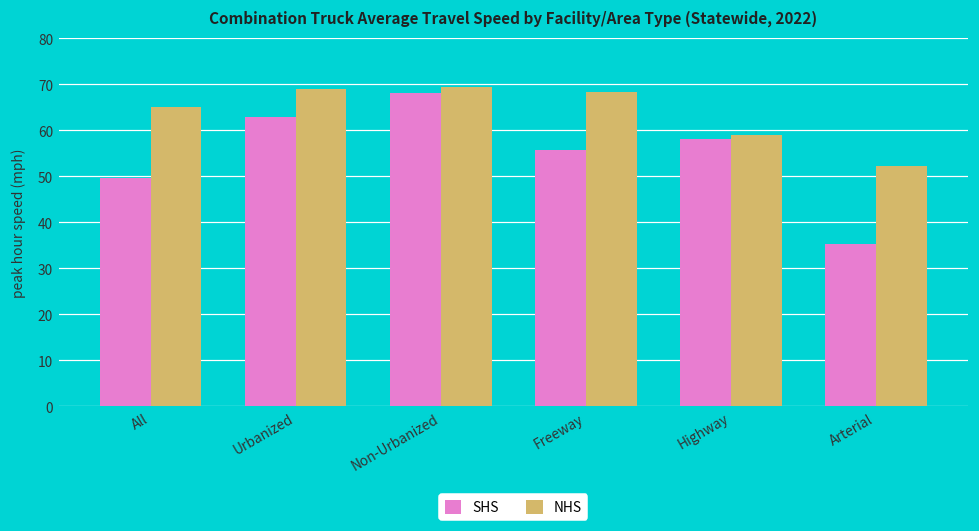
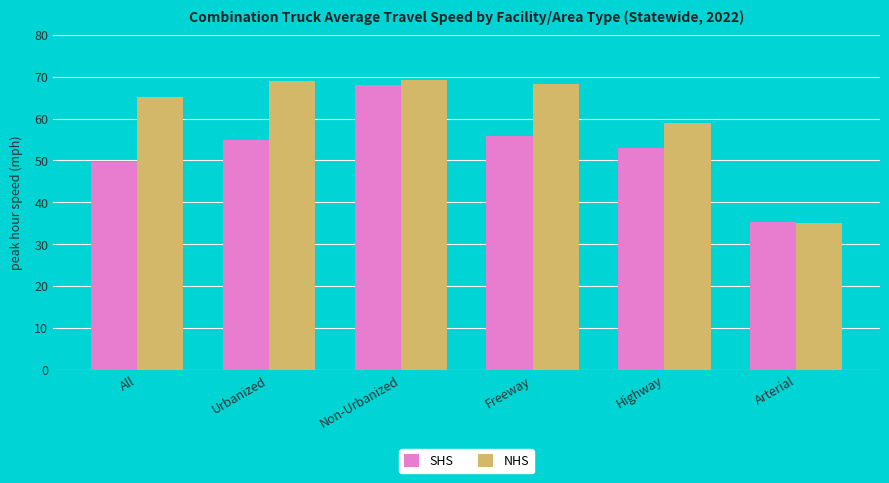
SHS, Urbanized: 63 -> 55
SHS, Highway: 58 -> 53
NHS, Arterial: 52 -> 35
